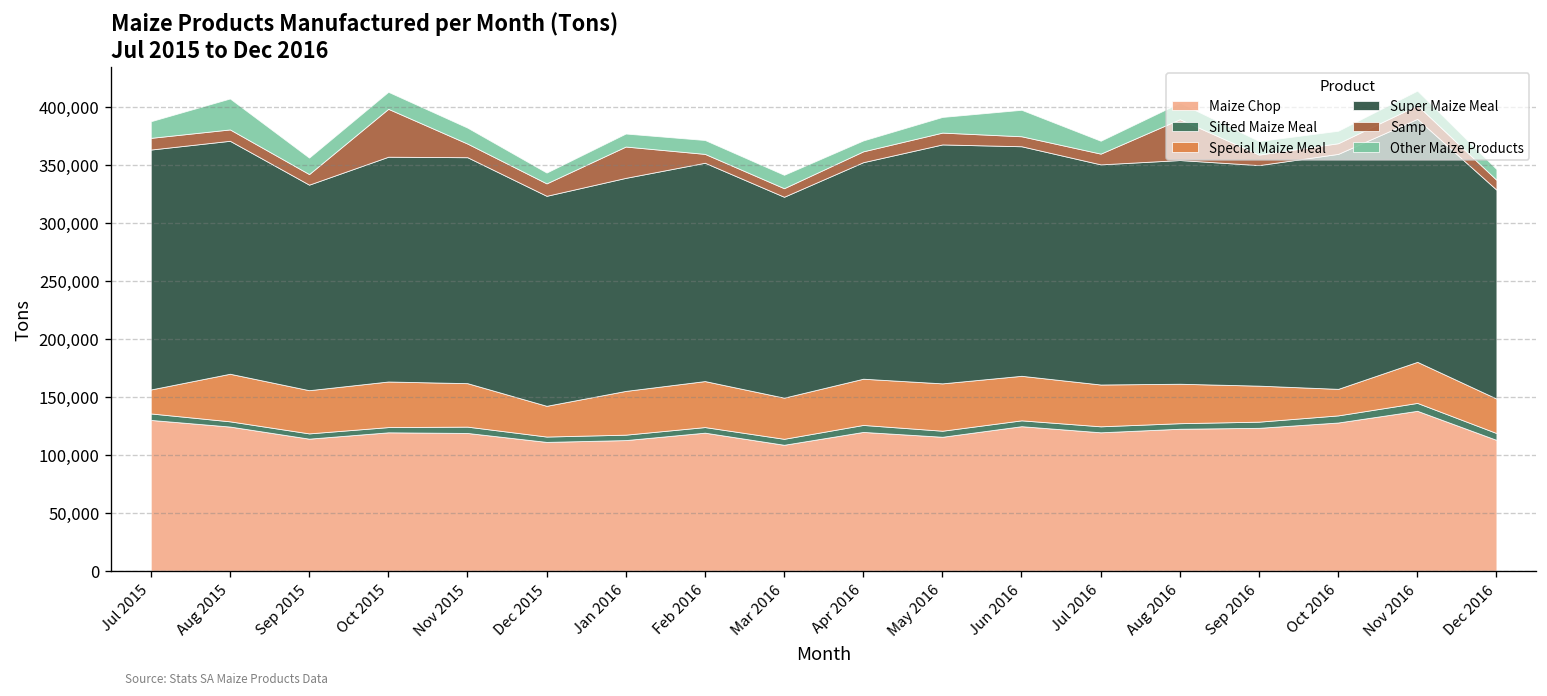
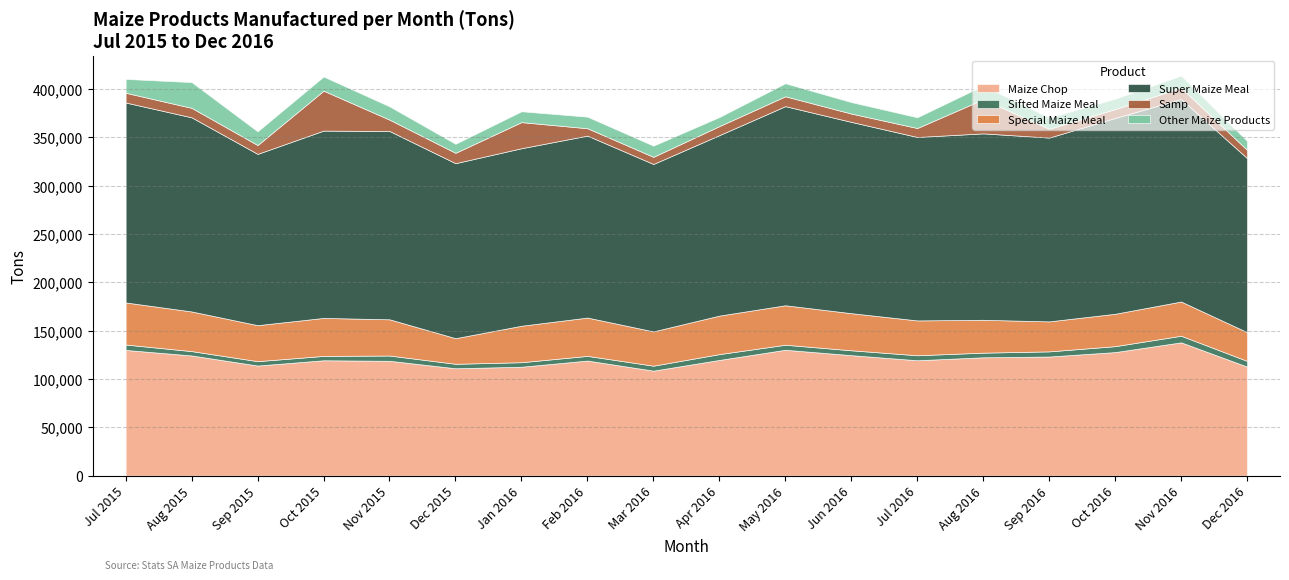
Special Maize Meal, Jul 2015: 20,000 -> 40,000
Maize Chop, May 2016: 120,000 -> 130,000
Other Maize Products, Jun 2016: 20,000 -> 10,000
Special Maize Meal, Oct 2016: 20,000 -> 30,000
